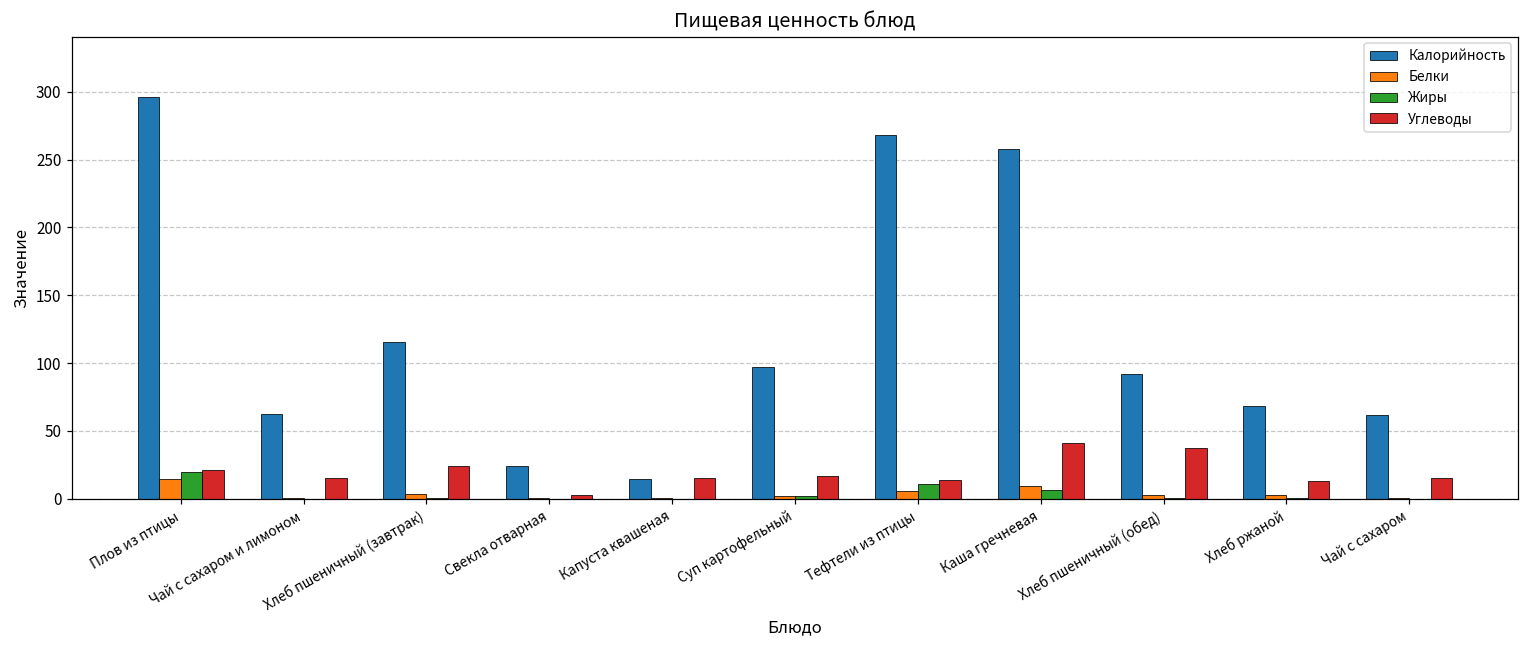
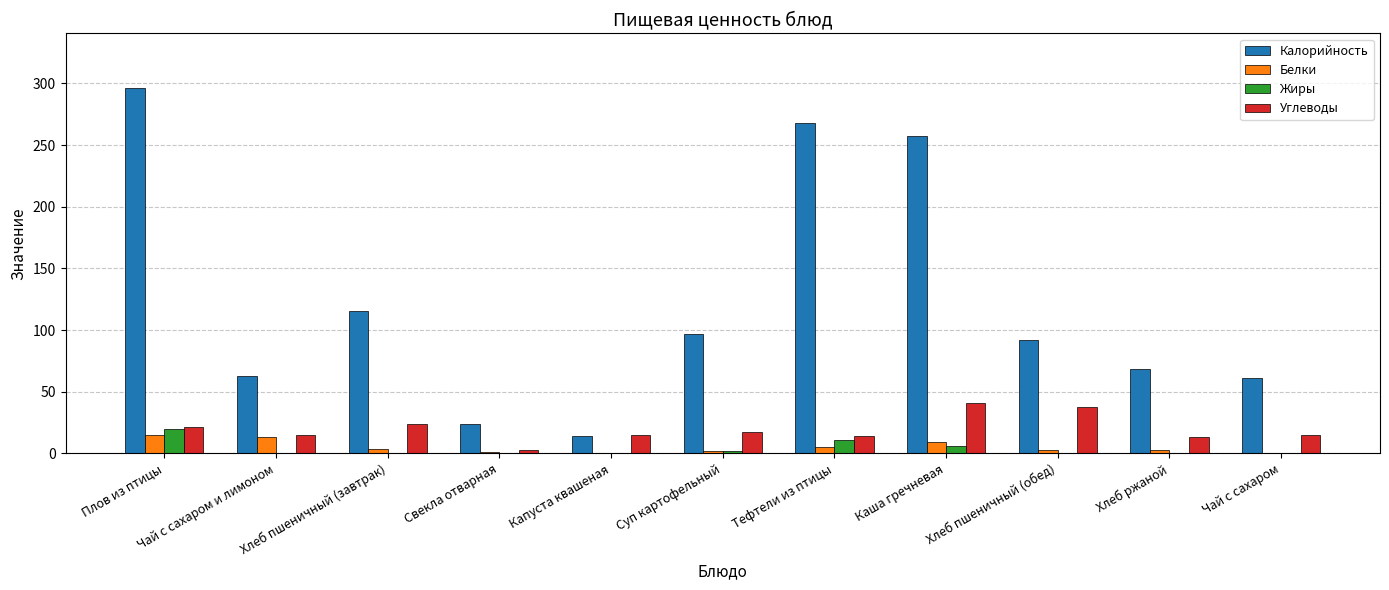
Белки, Чай с сахаром и лимоном: 0 -> 13
